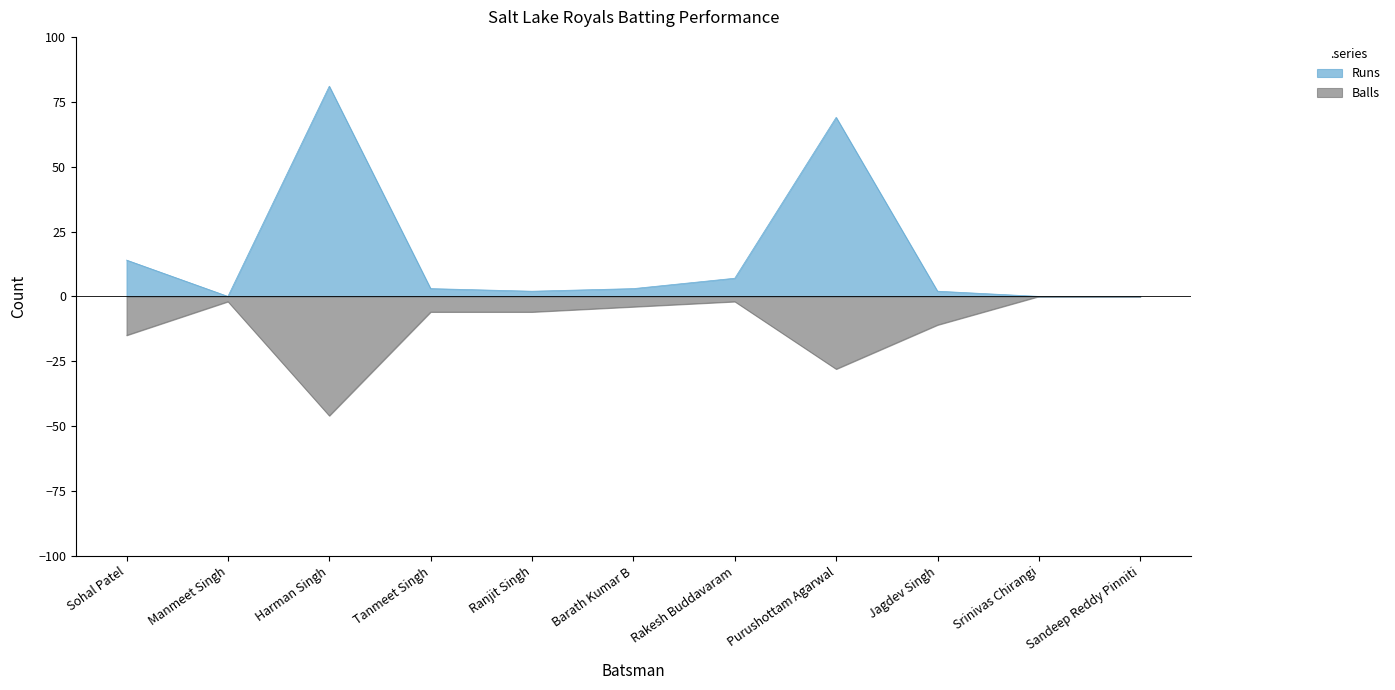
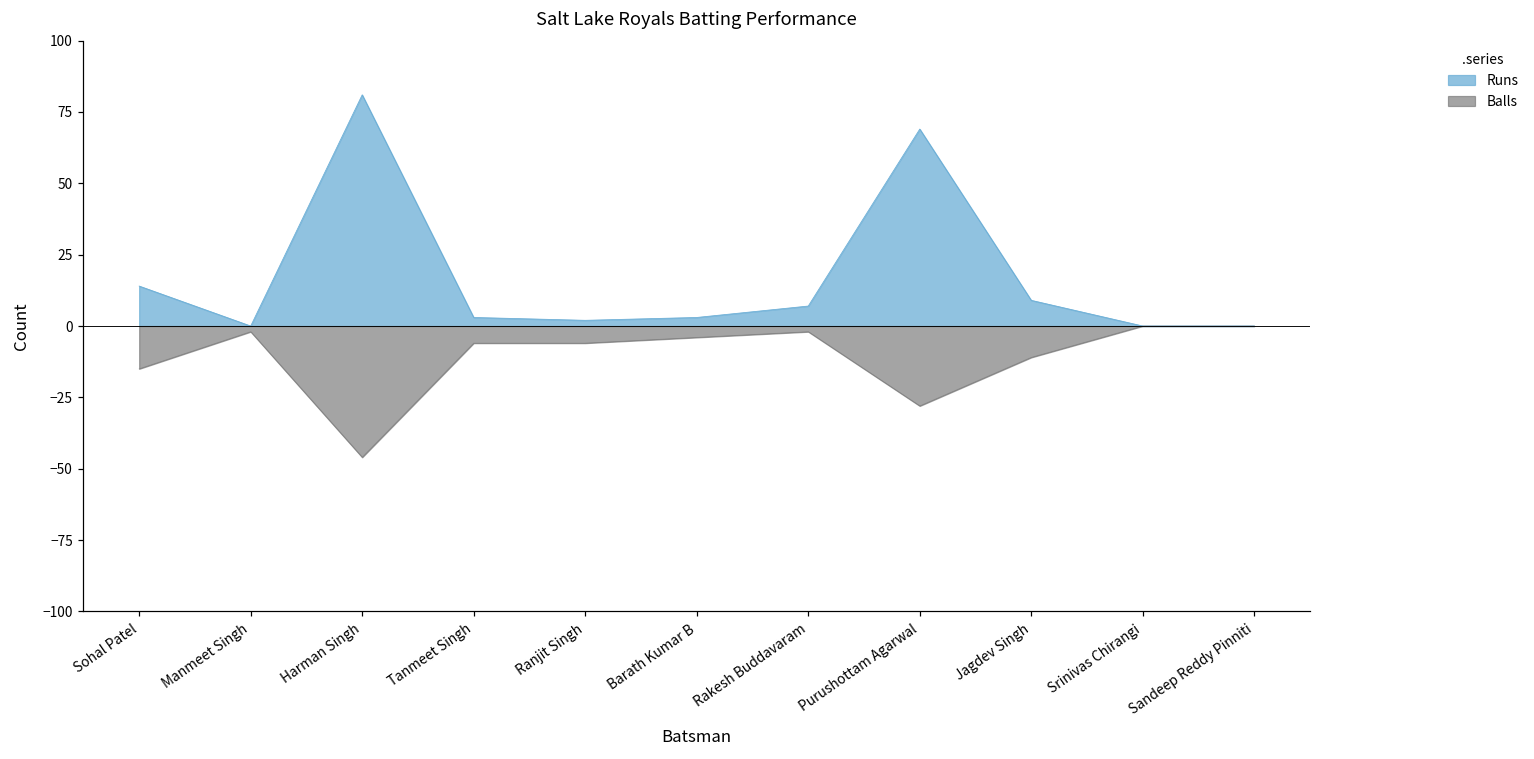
Runs, Jagdev Singh: 2 -> 9
